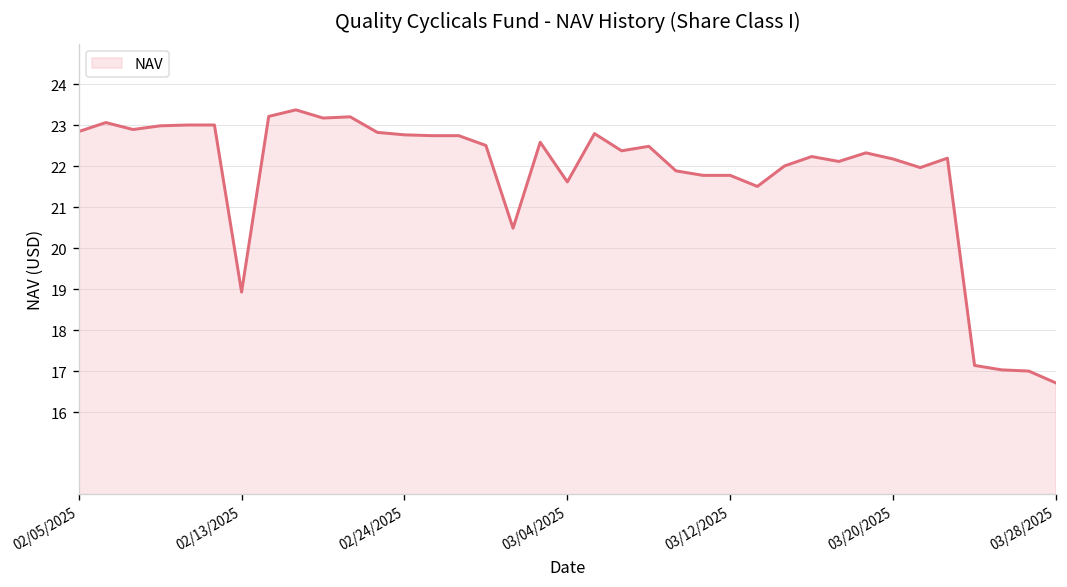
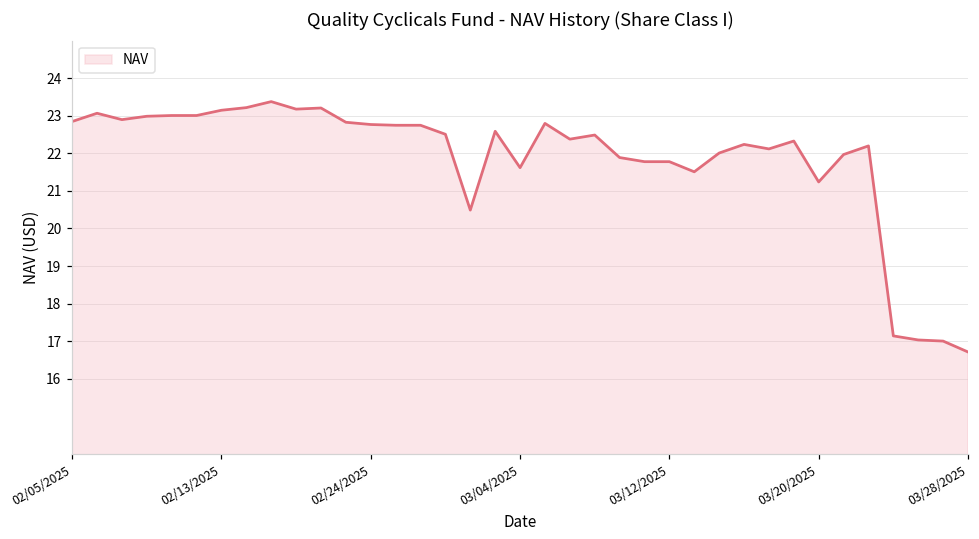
02/13/2025: 18.9 -> 23.2
03/20/2025: 22.2 -> 21.2
